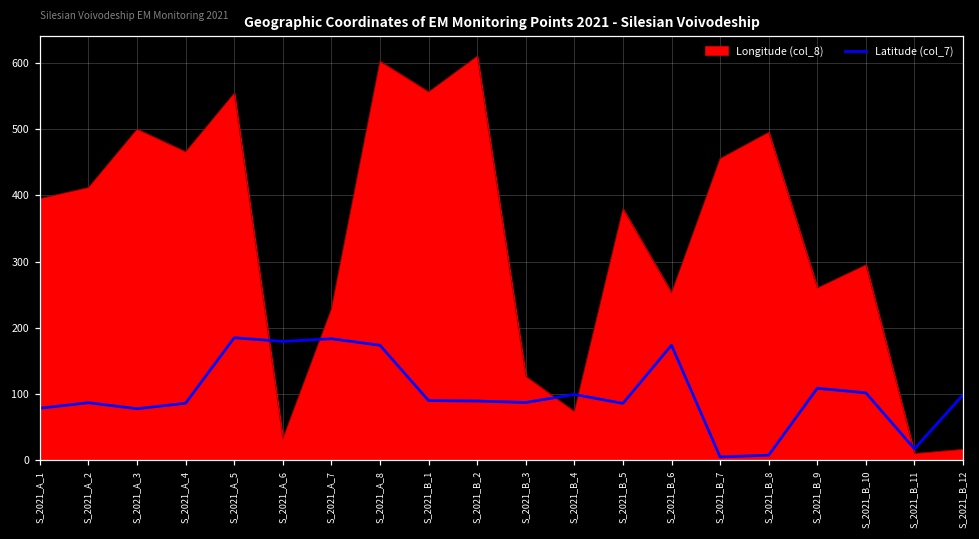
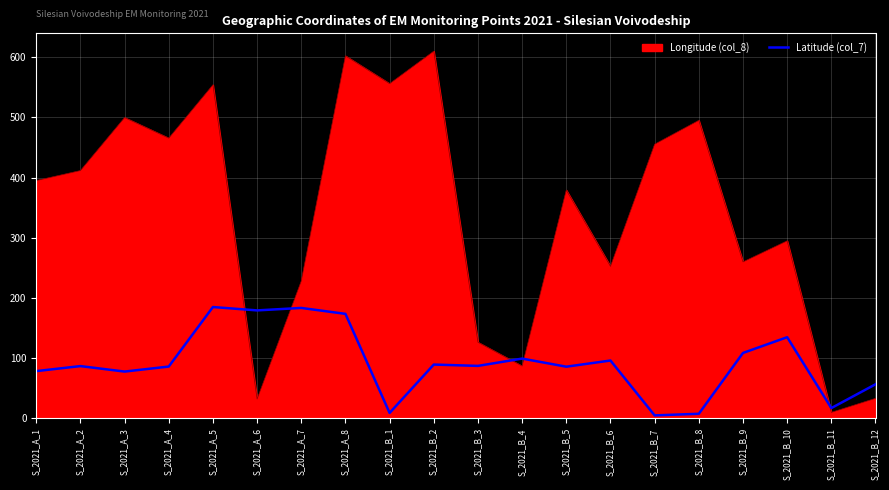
Latitude (col_7), S_2021_B_1: 90 -> 10
Longitude (col_8), S_2021_B_4: 70 -> 90
Latitude (col_7), S_2021_B_6: 170 -> 100
Latitude (col_7), S_2021_B_10: 100 -> 130
Longitude (col_8), S_2021_B_12: 20 -> 30
Latitude (col_7), S_2021_B_12: 100 -> 60
